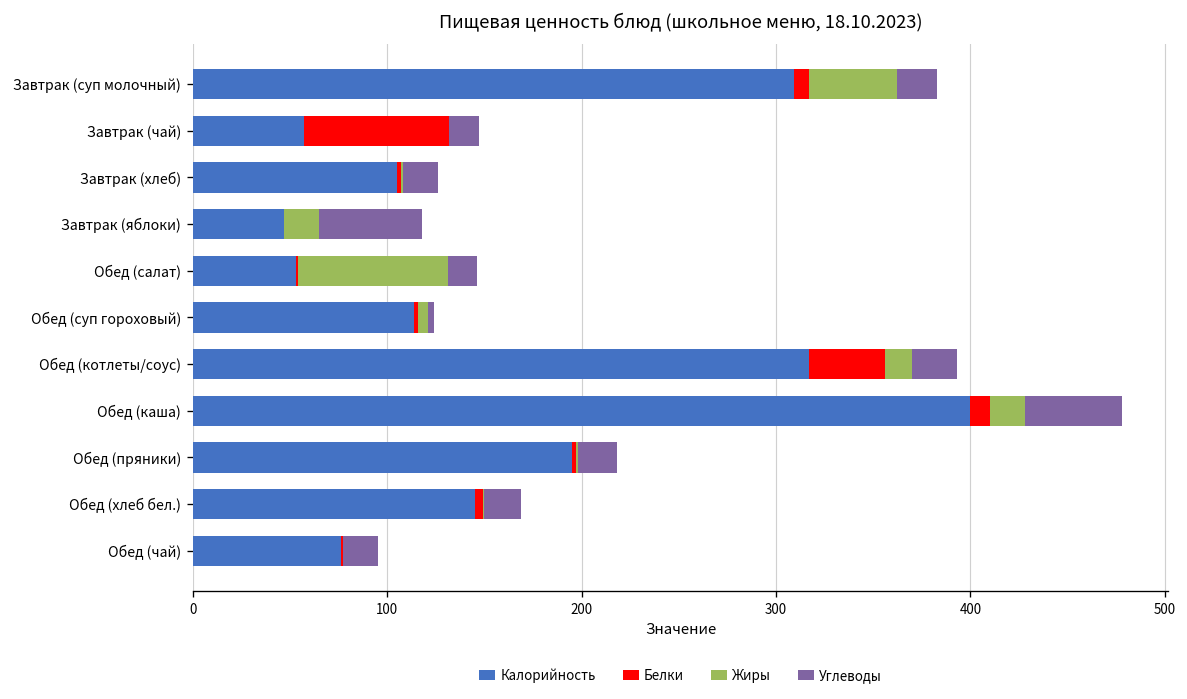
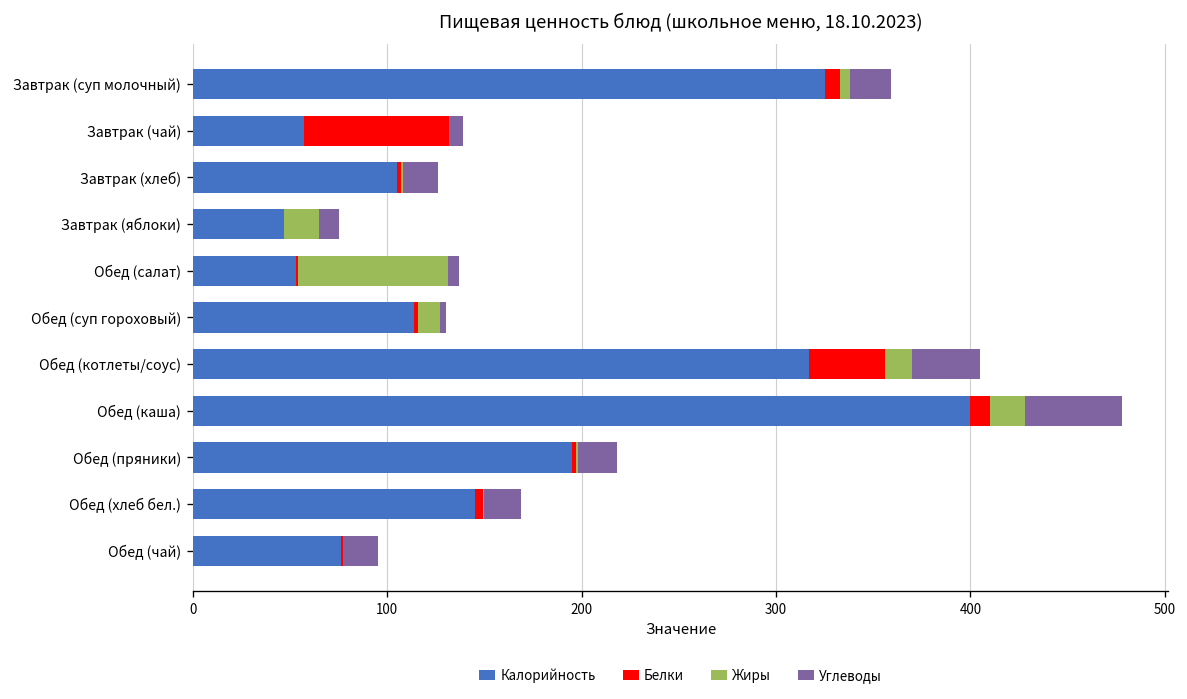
Калорийность, Завтрак (суп молочный): 309 -> 325
Жиры, Завтрак (суп молочный): 45 -> 5
Углеводы, Завтрак (чай): 15 -> 7
Углеводы, Завтрак (яблоки): 53 -> 10
Углеводы, Обед (салат): 15 -> 6
Жиры, Обед (суп гороховый): 5 -> 11
Углеводы, Обед (котлеты/соус): 23 -> 35
